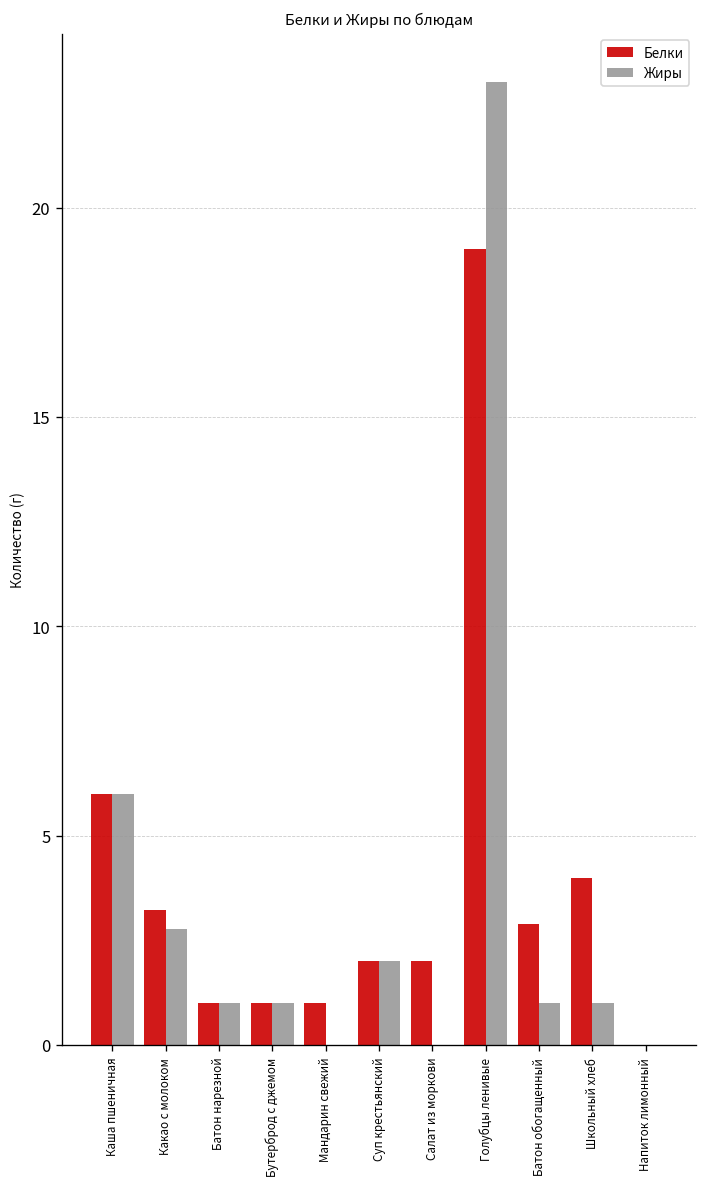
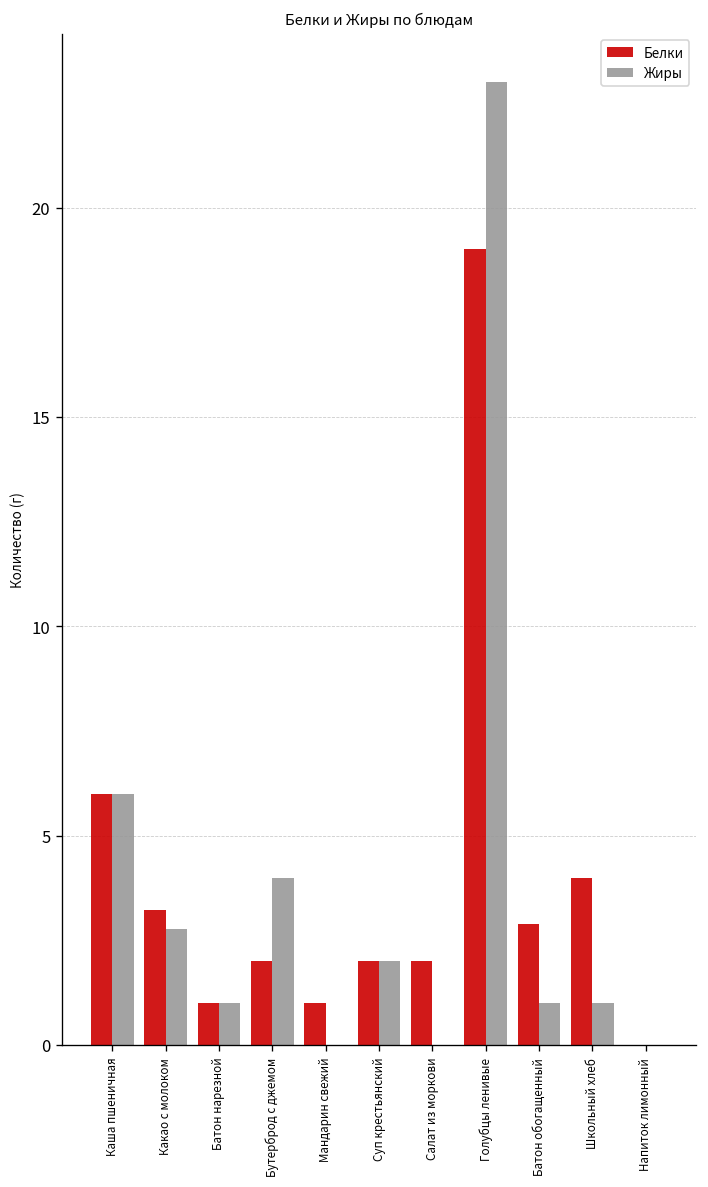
Белки, Бутерброд с джемом: 1 -> 2
Жиры, Бутерброд с джемом: 1 -> 4
